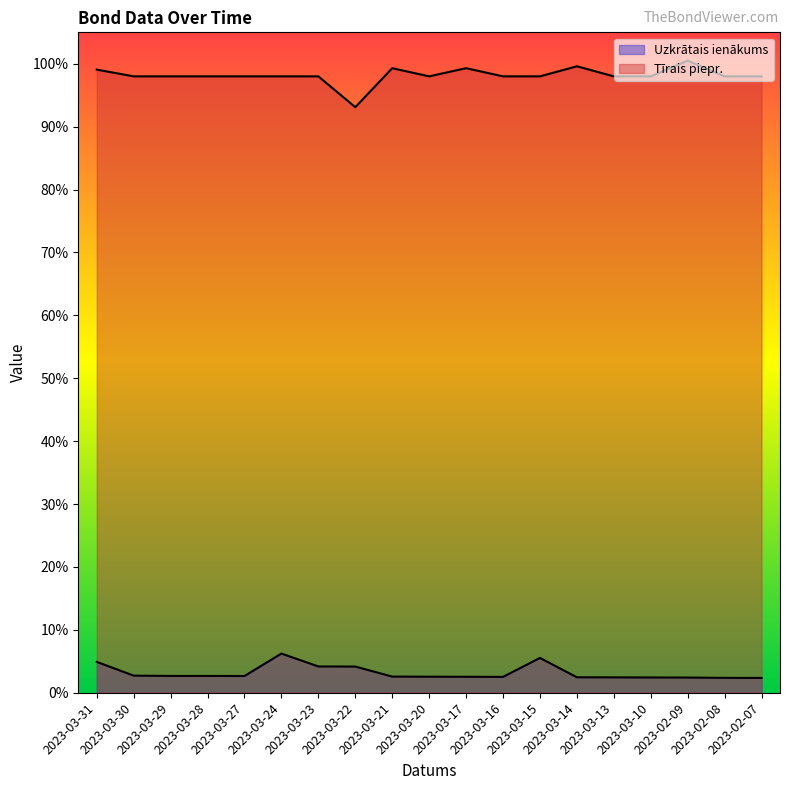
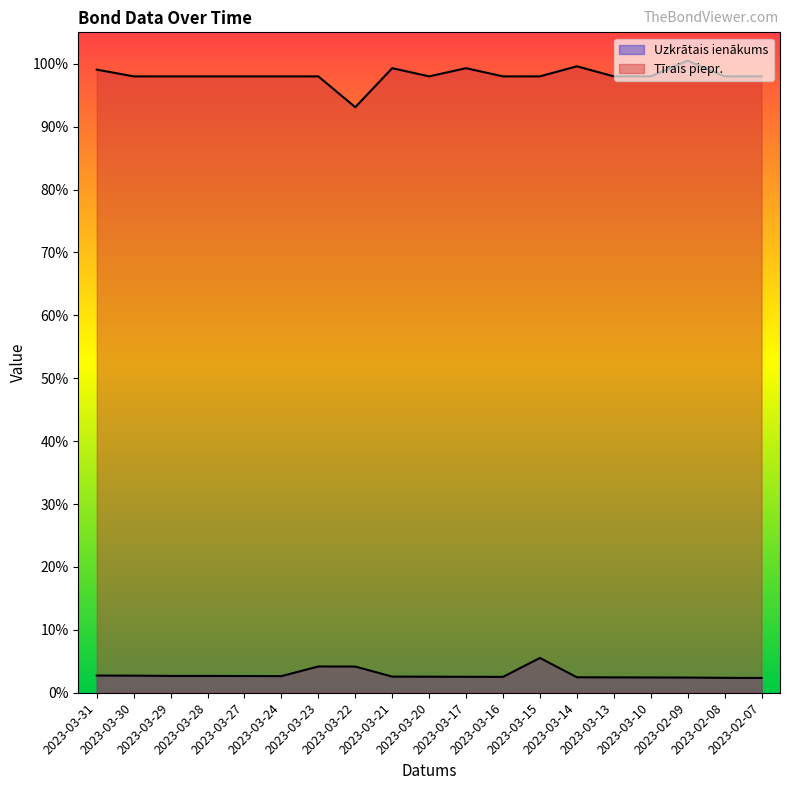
Uzkrātais ienākums, 2023-03-31: 5% -> 3%
Uzkrātais ienākums, 2023-03-24: 6% -> 3%
